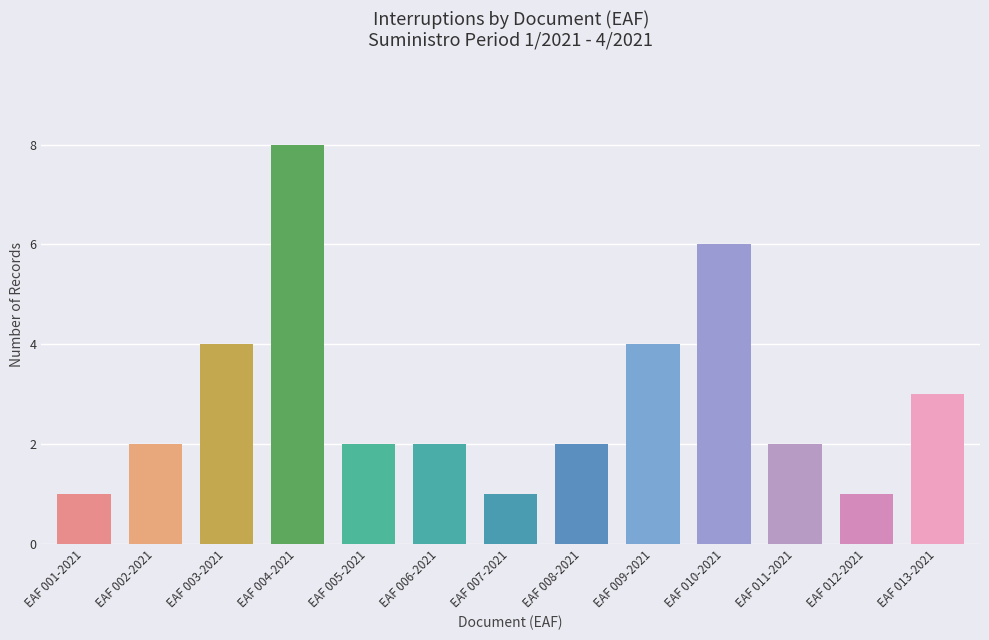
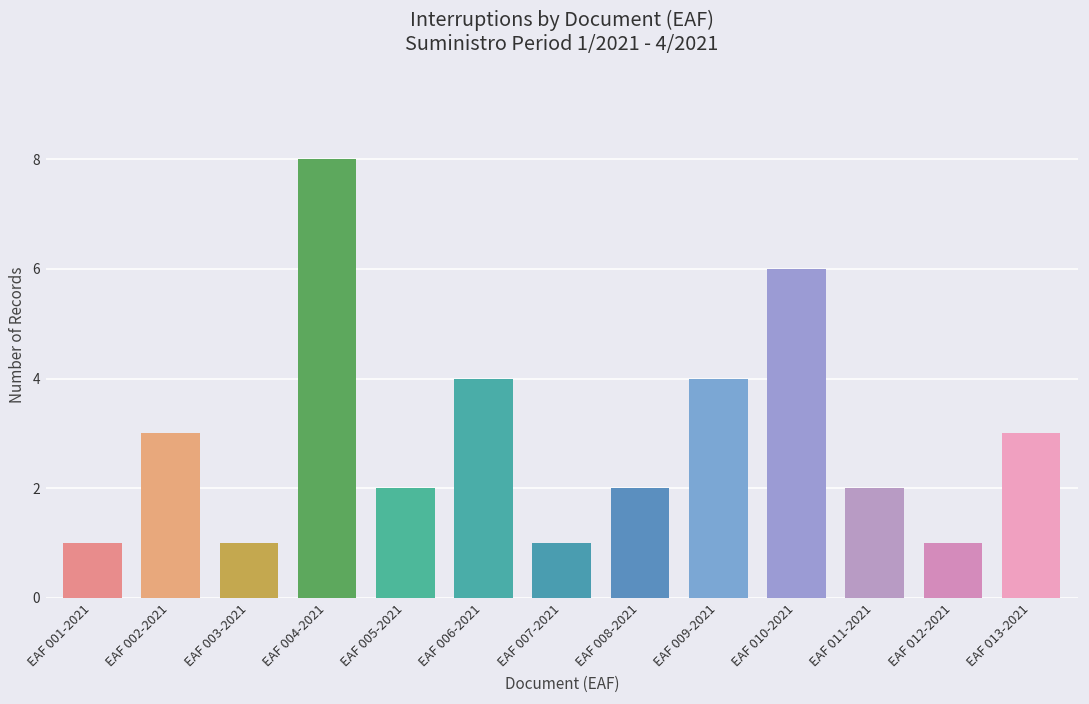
EAF 002-2021: 2 -> 3
EAF 003-2021: 4 -> 1
EAF 006-2021: 2 -> 4
